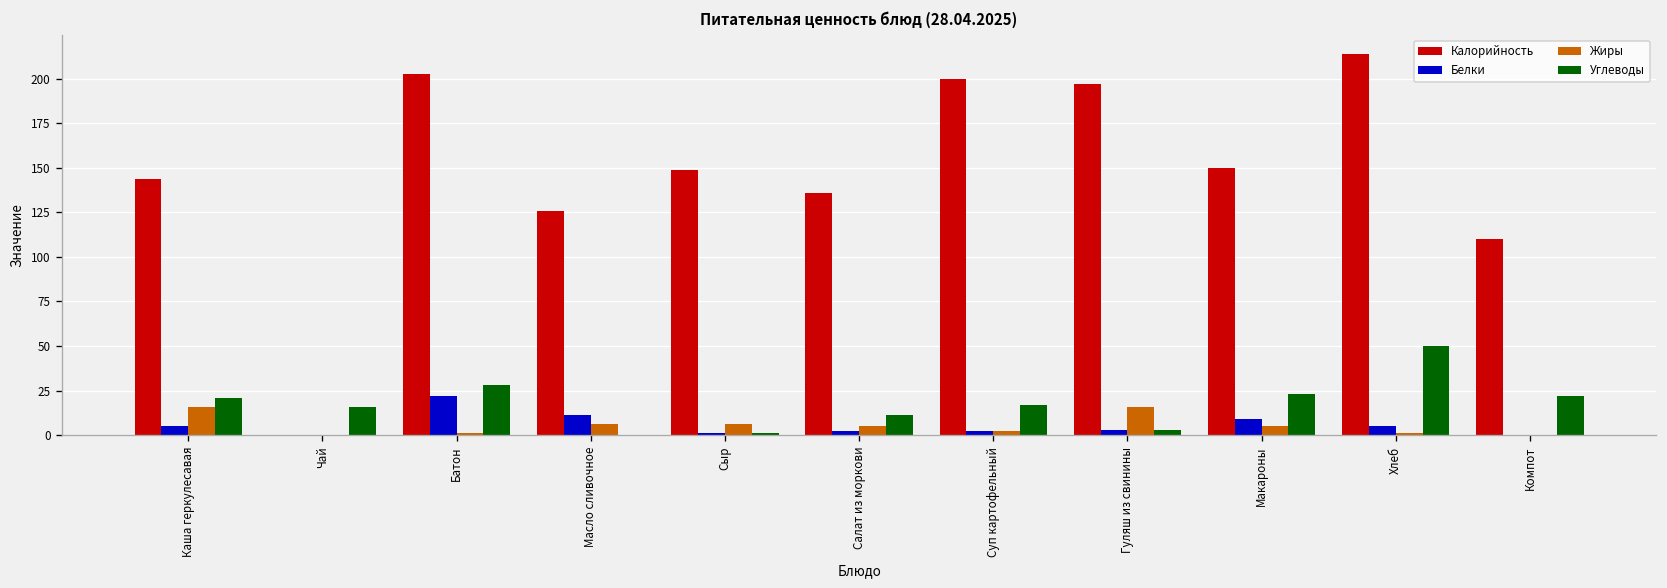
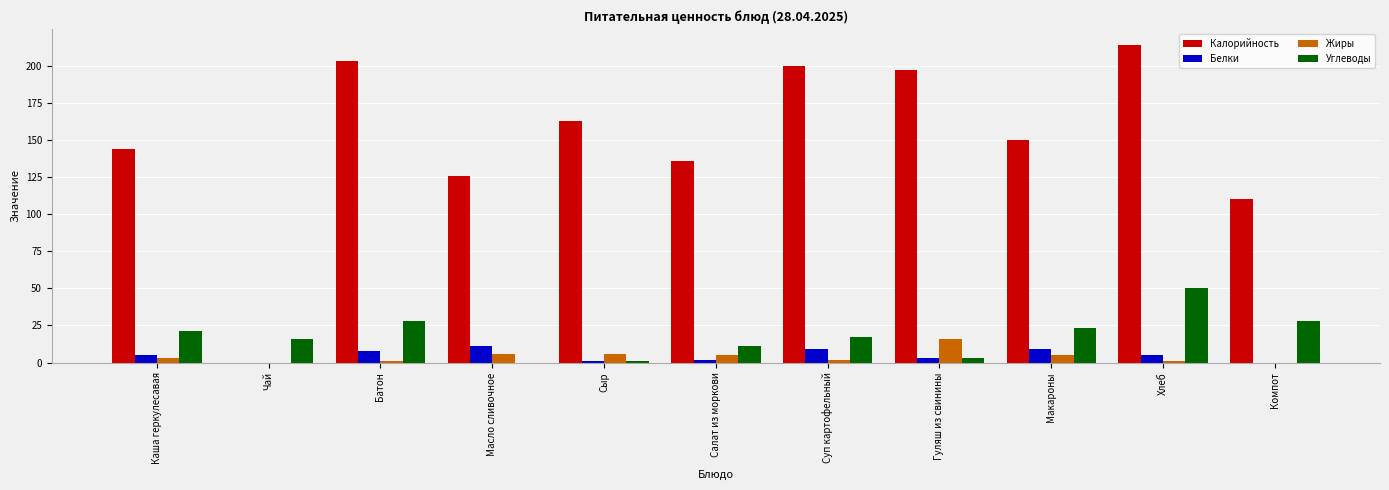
Жиры, Каша геркулесавая: 16 -> 3
Белки, Батон: 22 -> 8
Калорийность, Сыр: 149 -> 163
Белки, Суп картофельный: 2 -> 9
Углеводы, Компот: 22 -> 28
